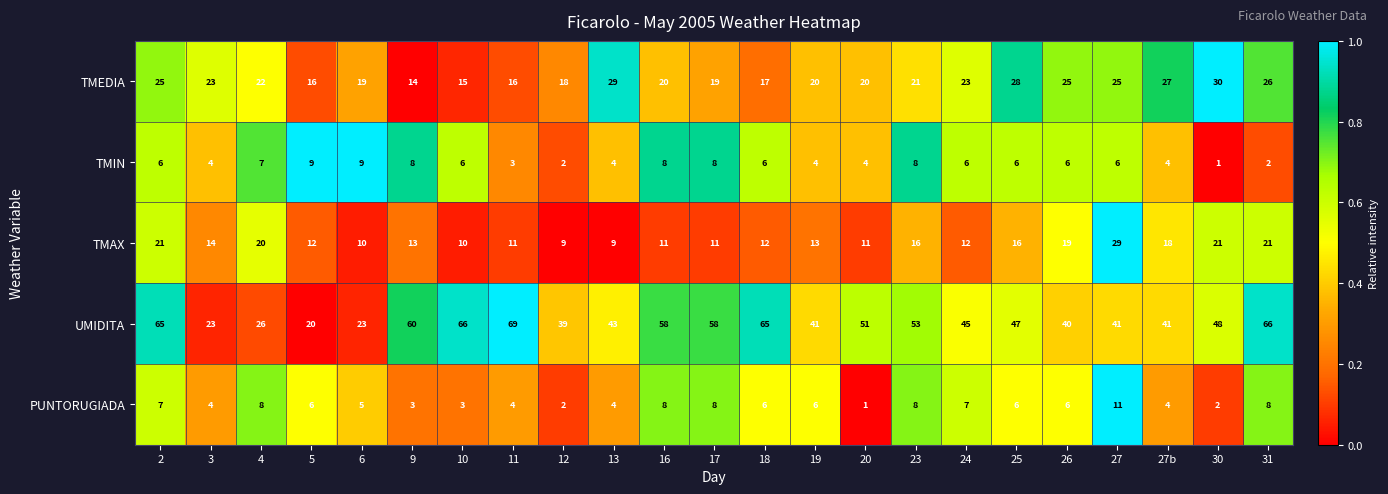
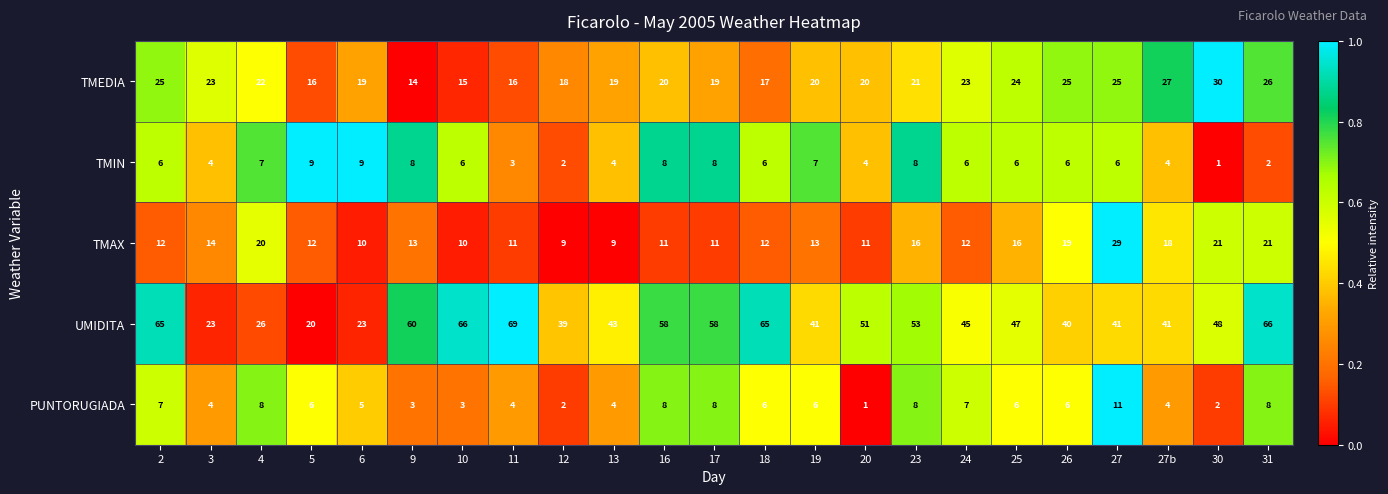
TMEDIA, 13: 29 -> 19
TMEDIA, 25: 28 -> 24
TMIN, 19: 4 -> 7
TMAX, 2: 21 -> 12
